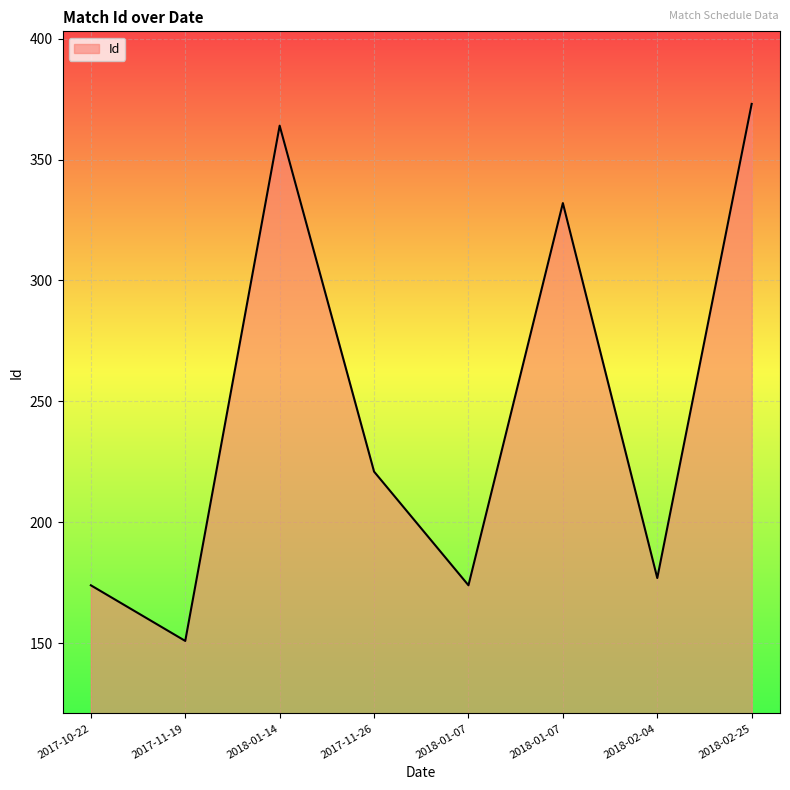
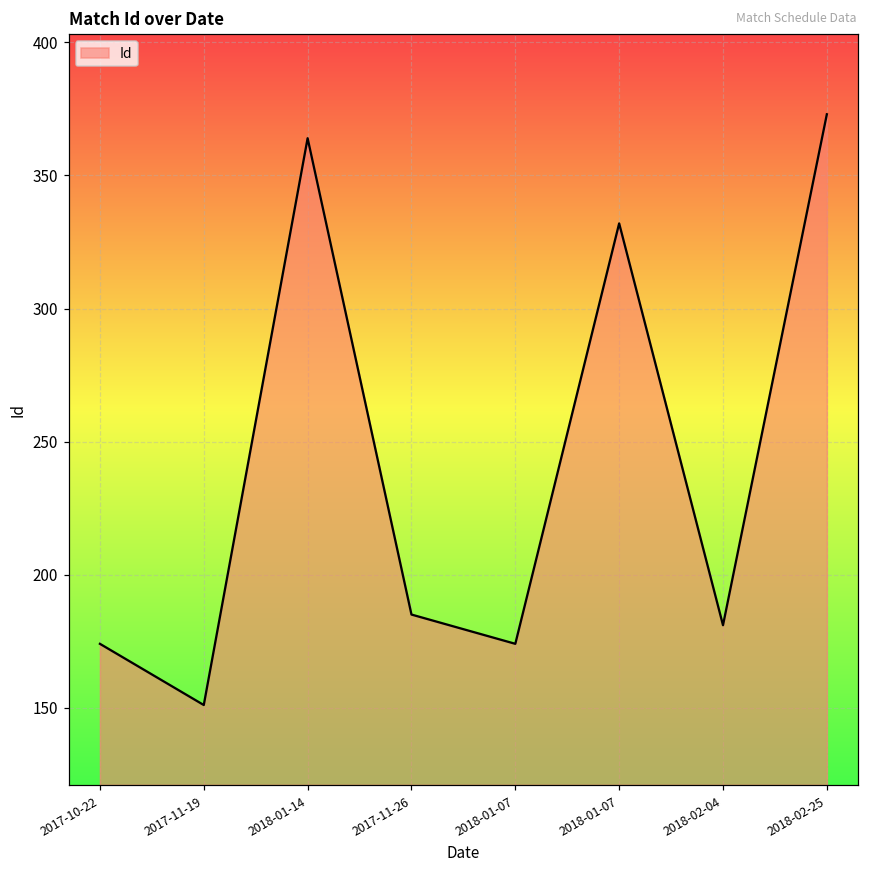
2017-11-26: 221 -> 185
2018-02-04: 177 -> 181
